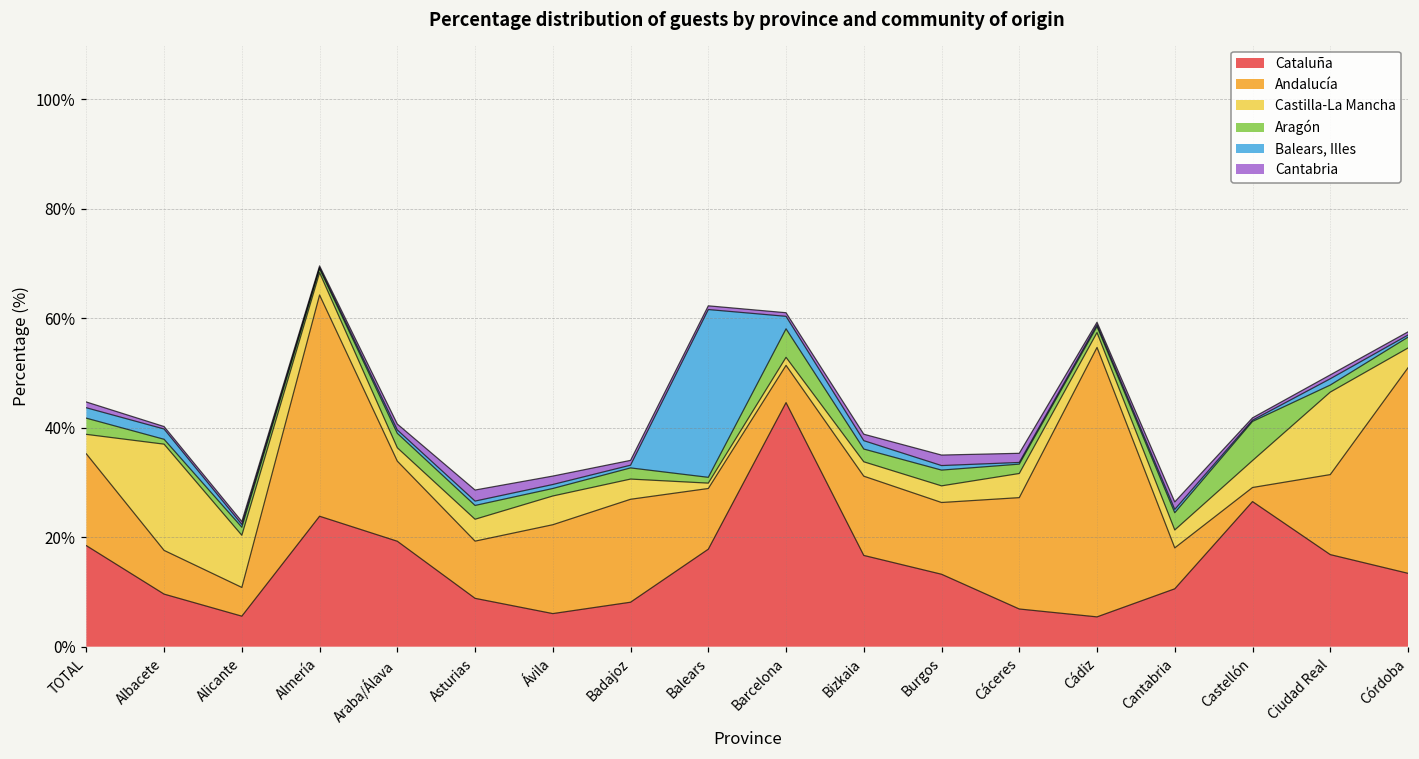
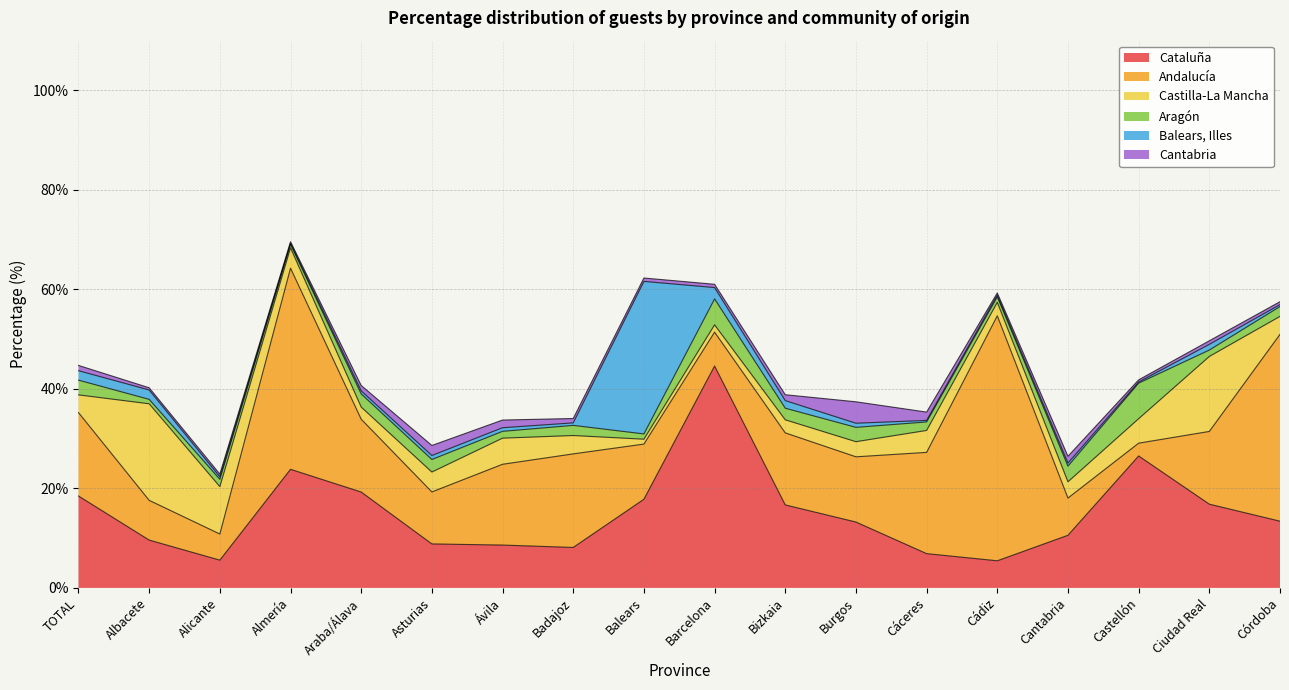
Cataluña, Ávila: 6% -> 9%
Cantabria, Burgos: 2% -> 4%
